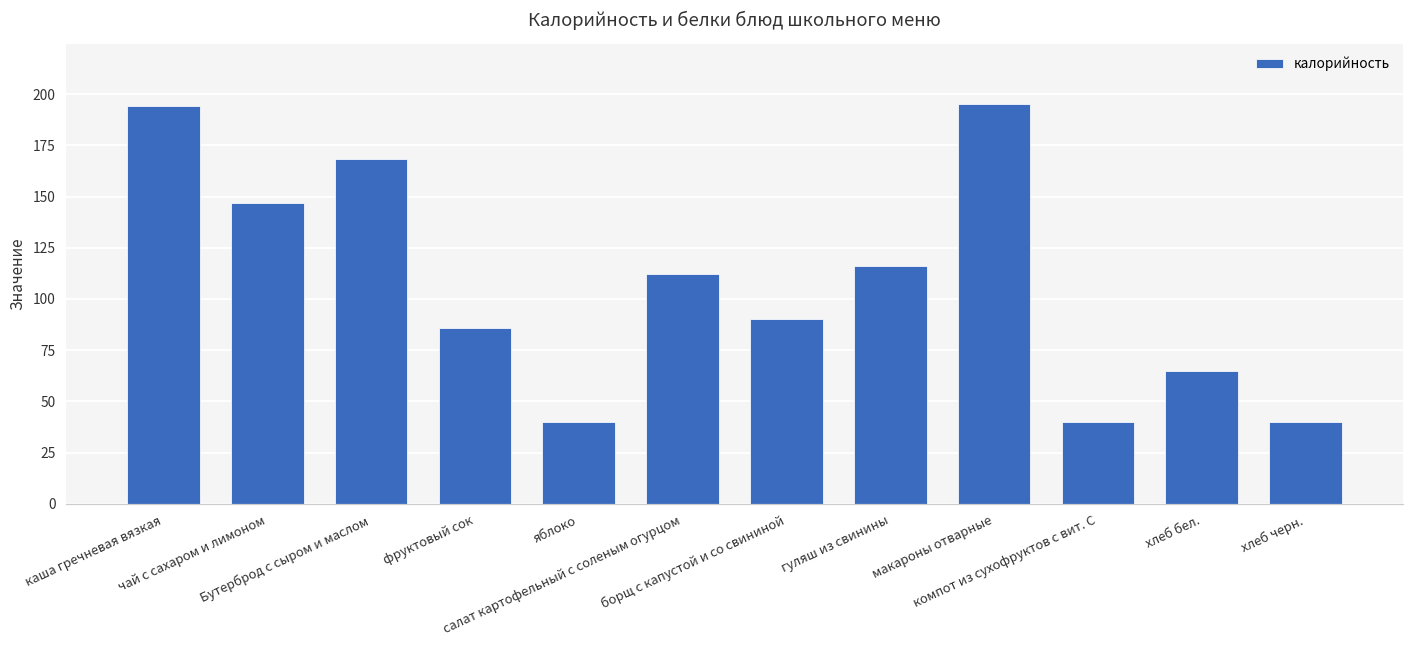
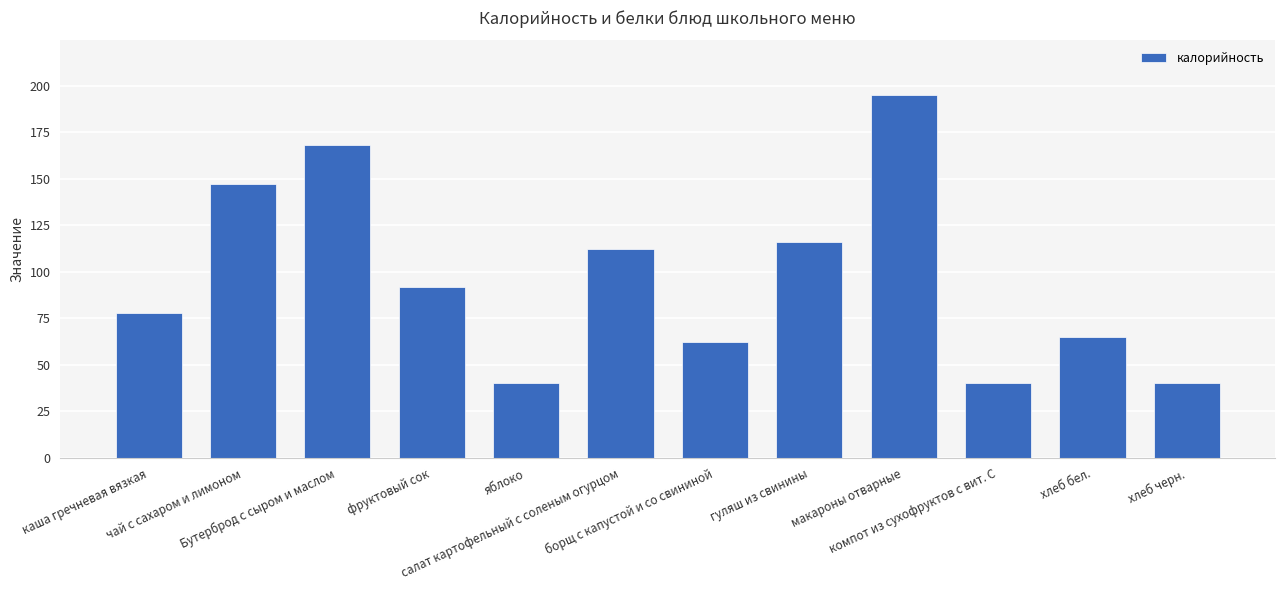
каша гречневая вязкая: 194 -> 78
фруктовый сок: 86 -> 92
борщ с капустой и со свининой: 90 -> 62
